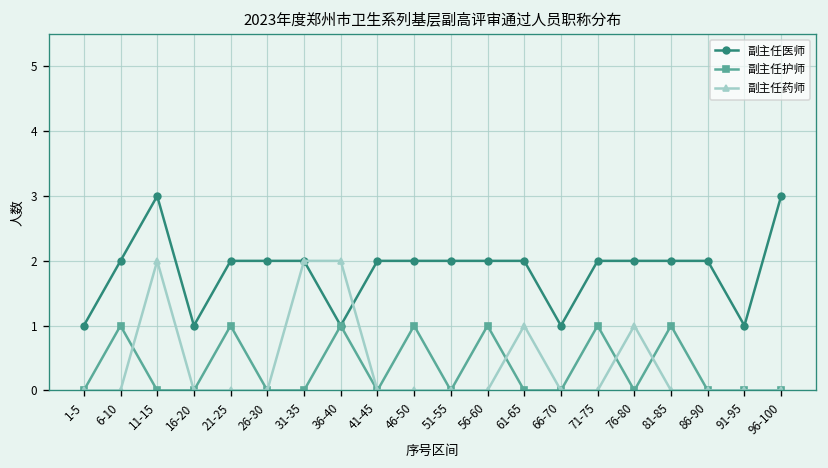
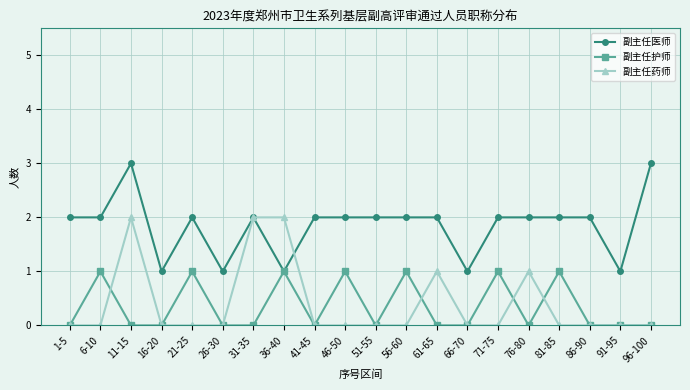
副主任医师, 1-5: 1 -> 2
副主任医师, 26-30: 2 -> 1
